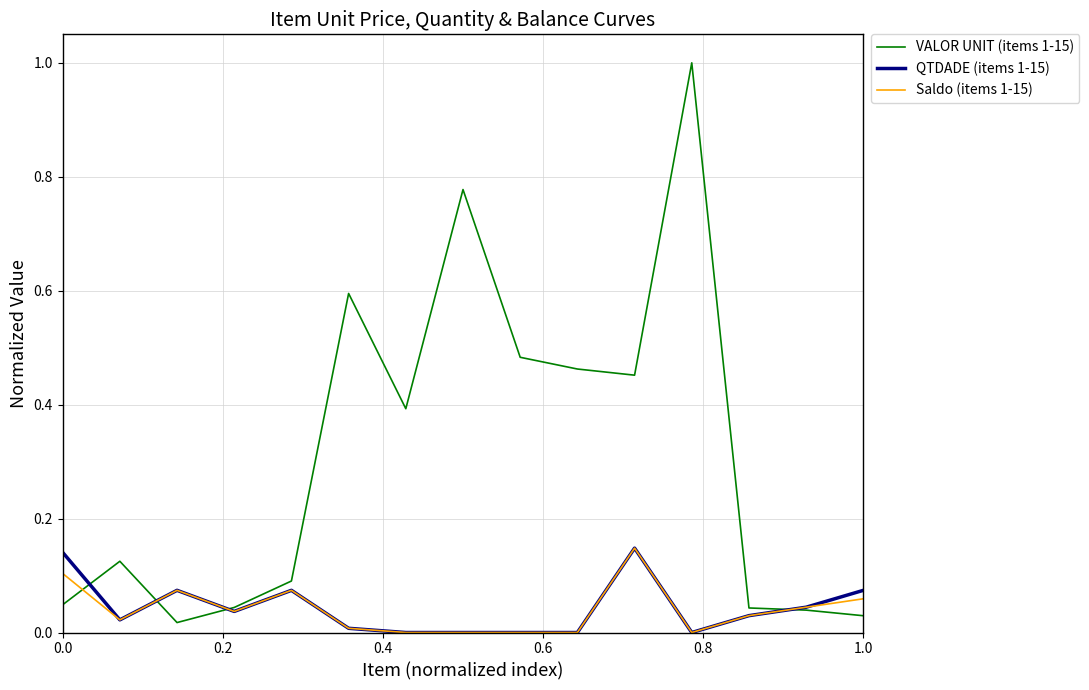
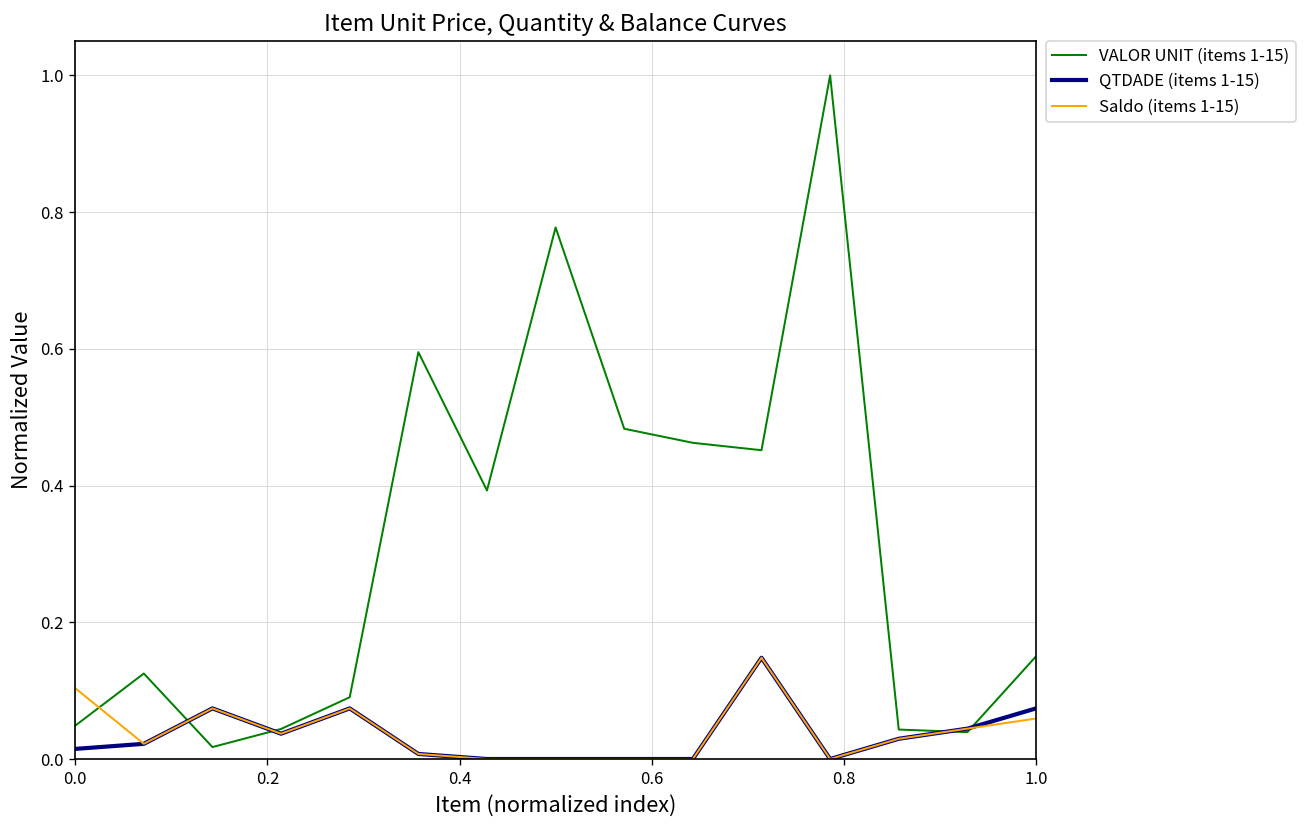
QTDADE (items 1-15), 0.0: 0.14 -> 0.01
VALOR UNIT (items 1-15), 1.0: 0.03 -> 0.15
